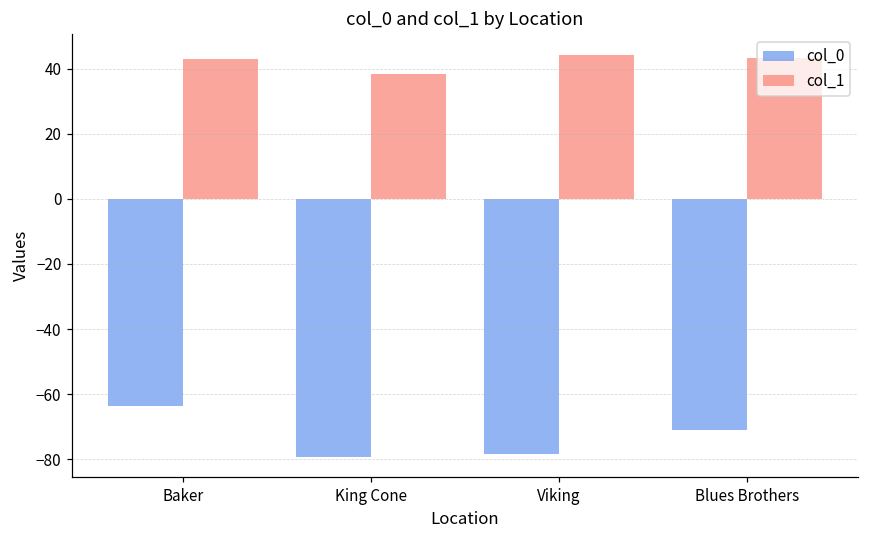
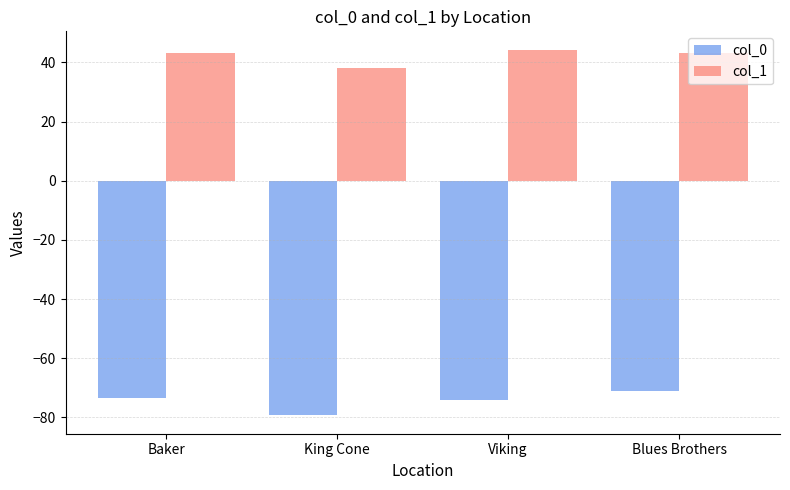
col_0, Baker: -64 -> -73
col_0, Viking: -78 -> -74
